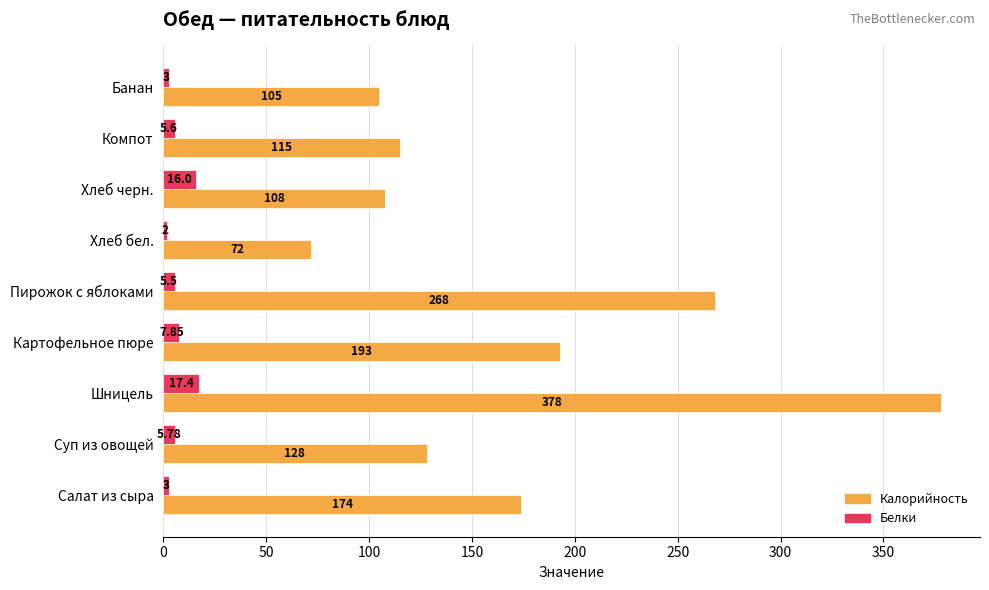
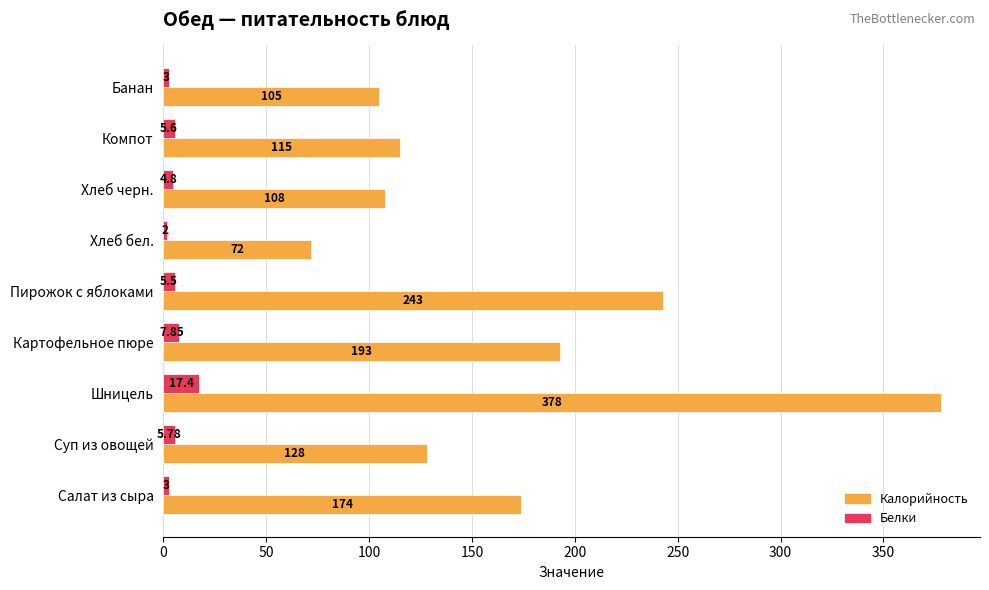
Белки, Хлеб черн.: 16.0 -> 4.8
Калорийность, Пирожок с яблоками: 268 -> 243
